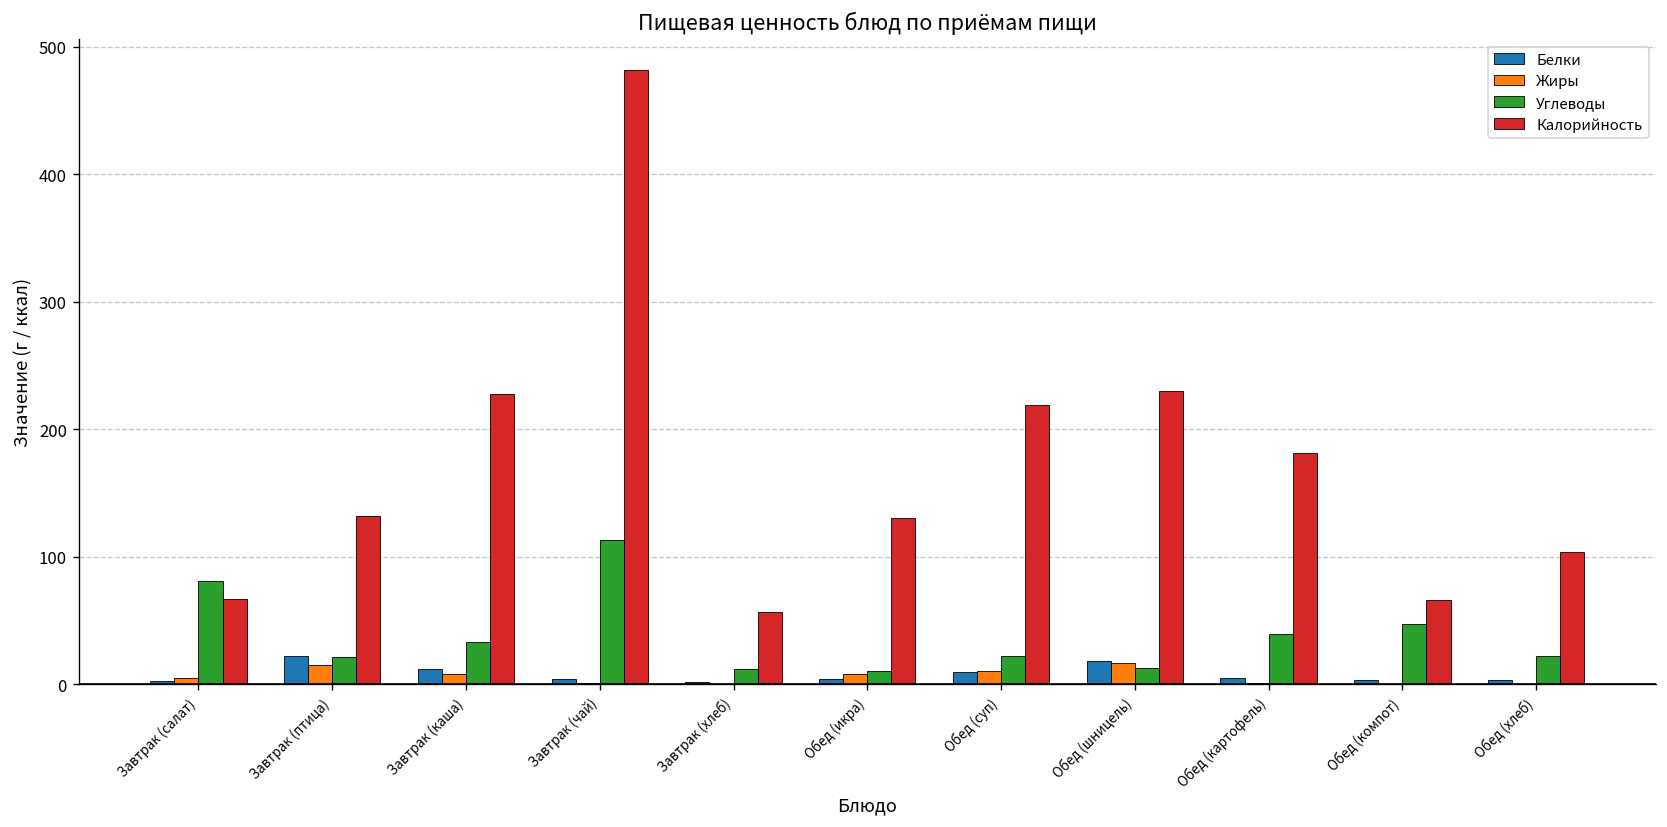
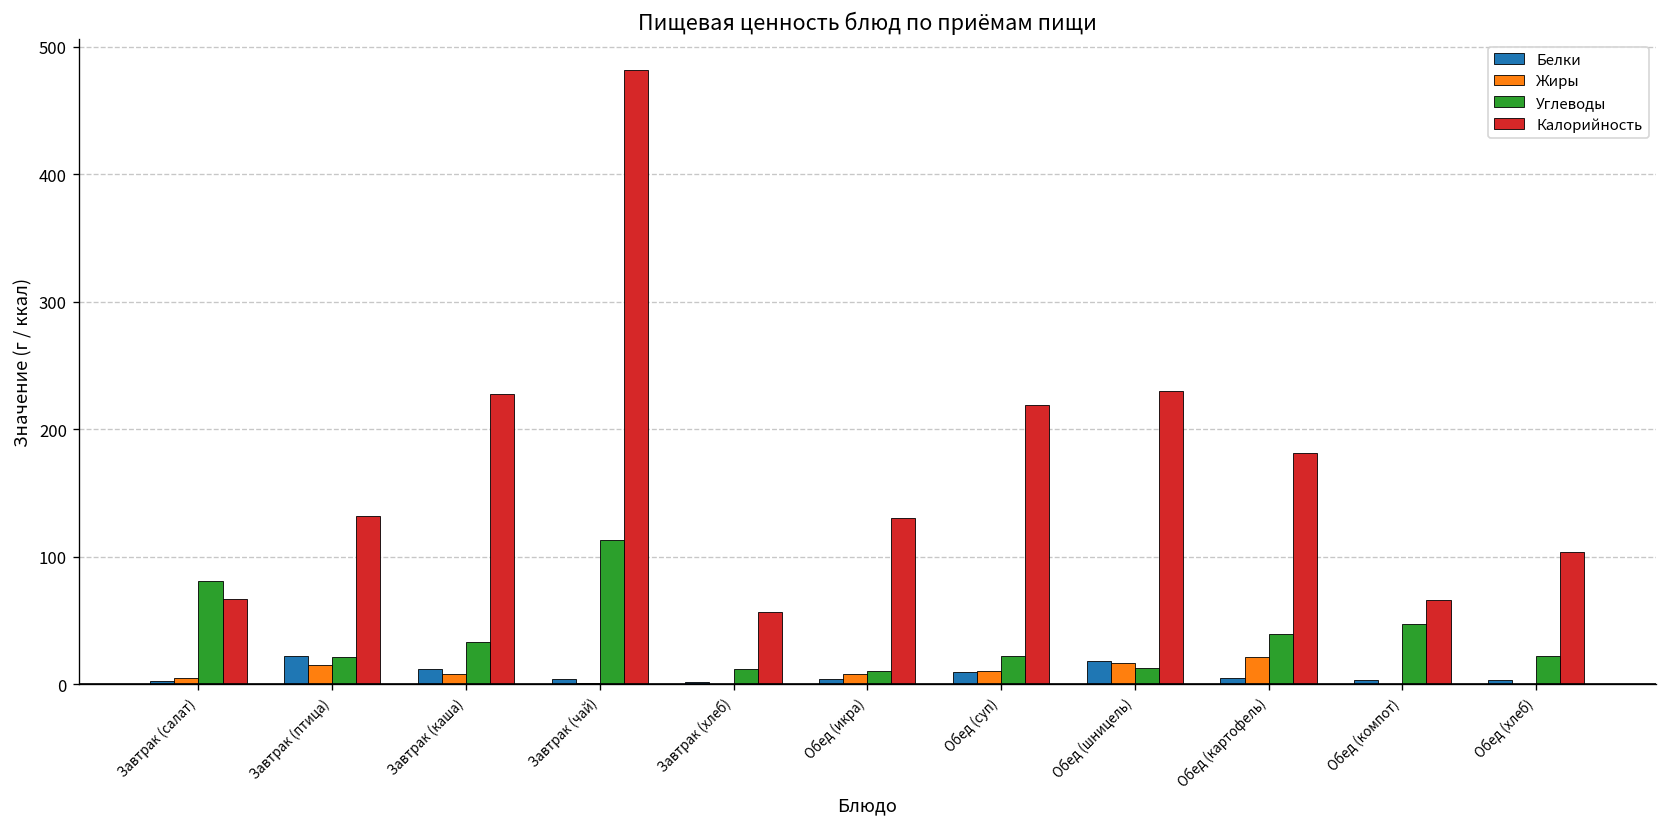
Жиры, Обед (картофель): 1 -> 21
